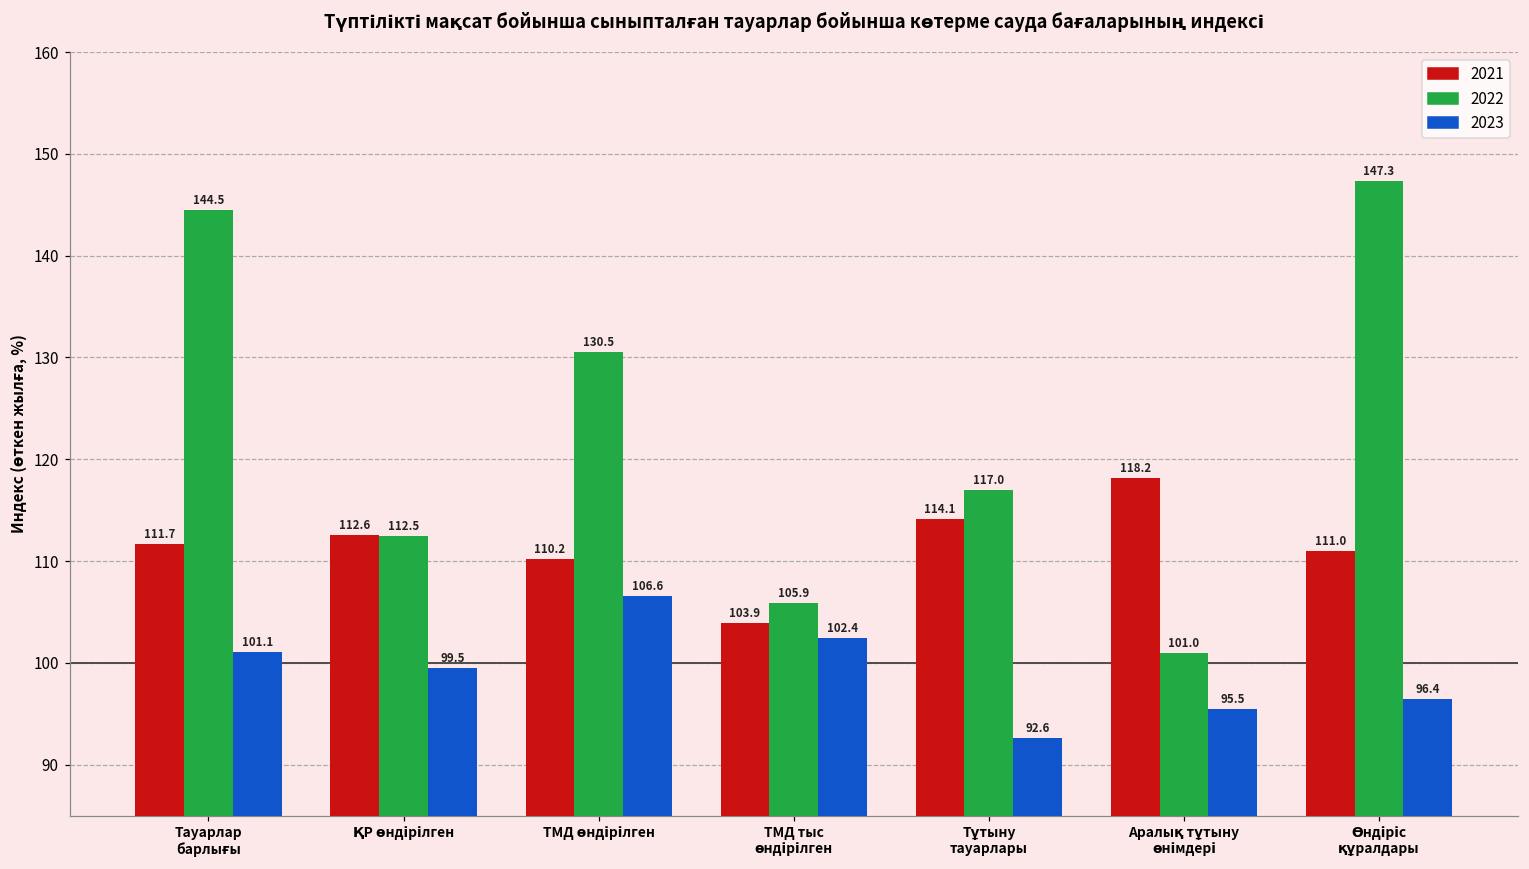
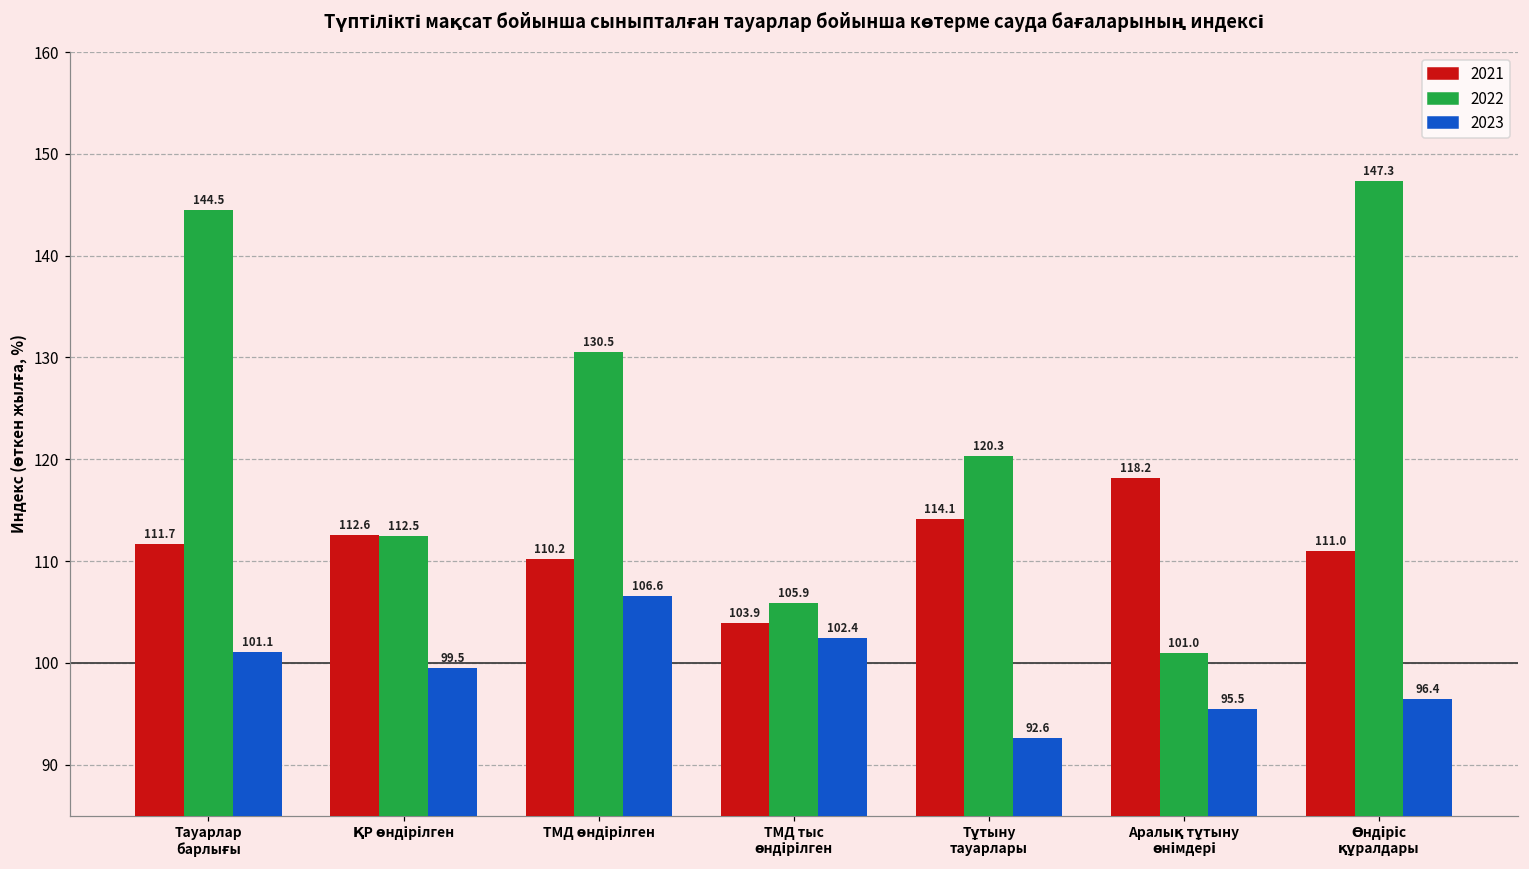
2022, Тұтыну тауарлары: 117.0 -> 120.3
